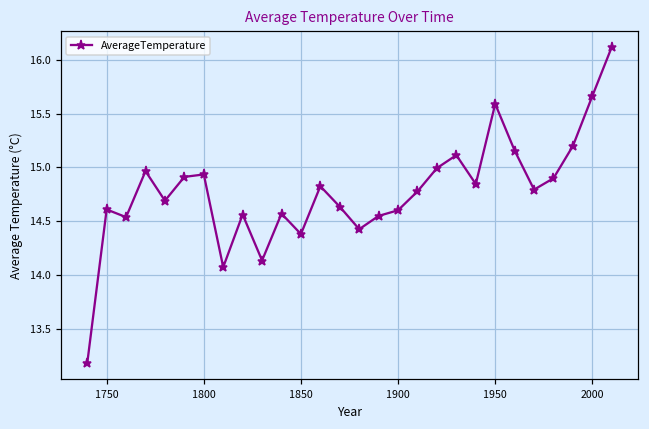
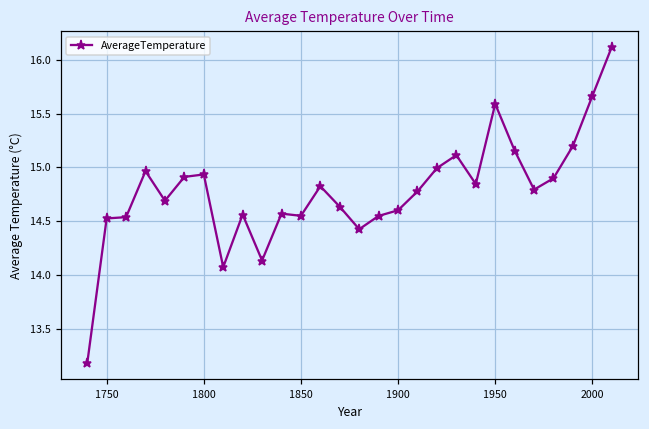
1750: 14.6 -> 14.5
1850: 14.4 -> 14.5
